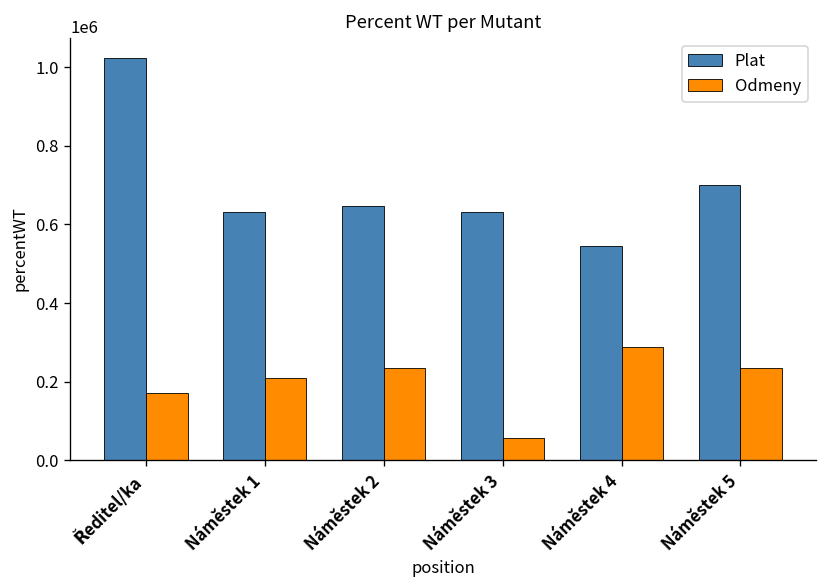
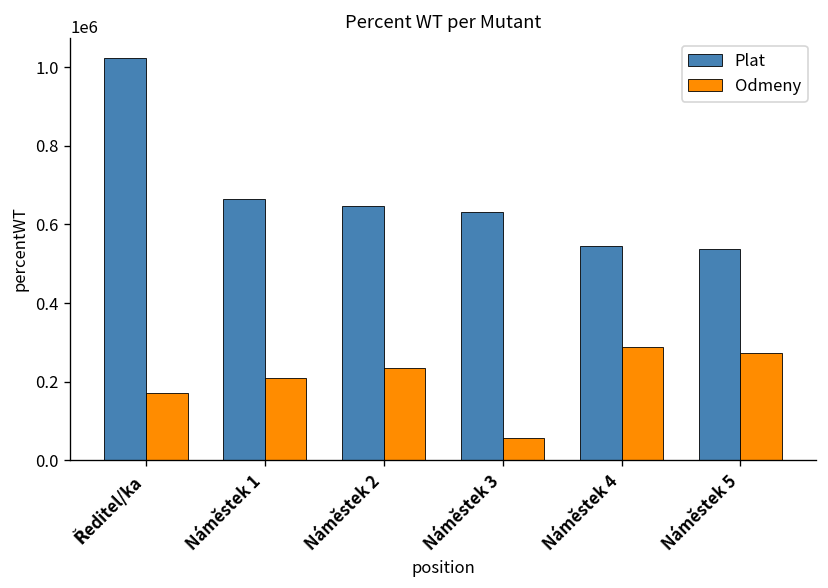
Plat, Náměstek 1: 630000 -> 660000
Plat, Náměstek 5: 700000 -> 540000
Odmeny, Náměstek 5: 240000 -> 270000
